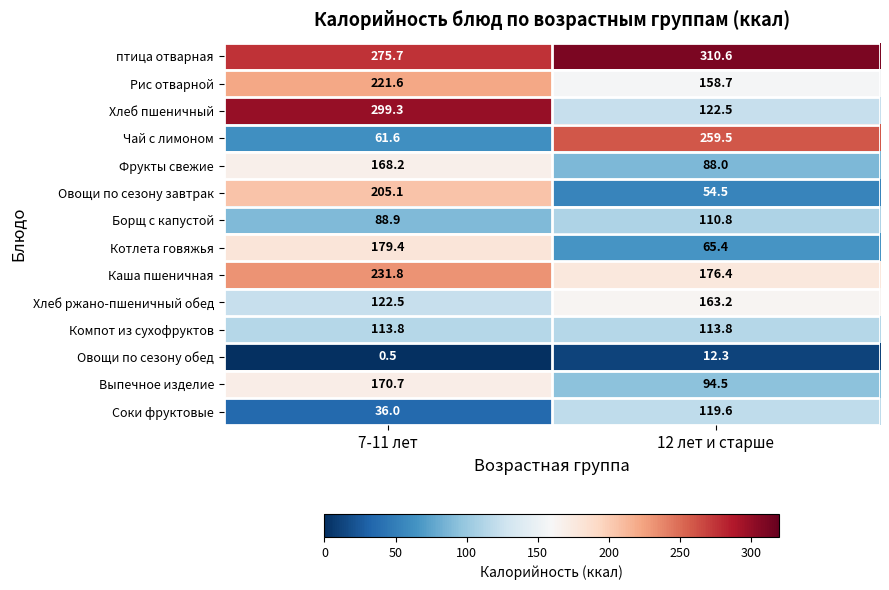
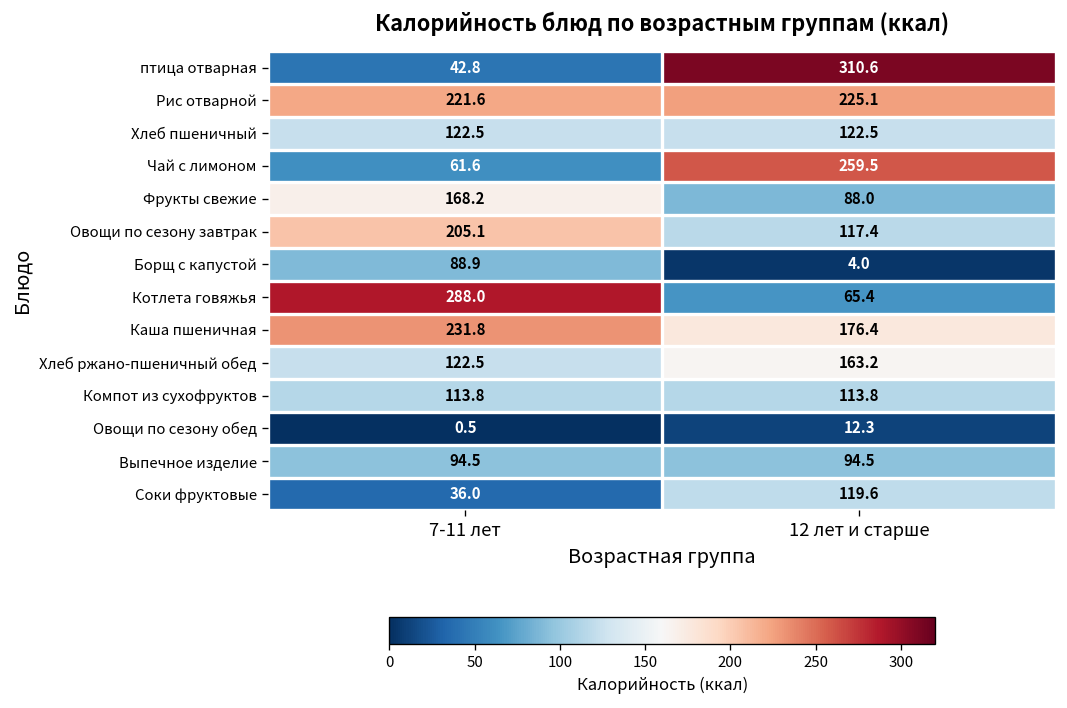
птица отварная, 7-11 лет: 275.7 -> 42.8
Рис отварной, 12 лет и старше: 158.7 -> 225.1
Хлеб пшеничный, 7-11 лет: 299.3 -> 122.5
Овощи по сезону завтрак, 12 лет и старше: 54.5 -> 117.4
Борщ с капустой, 12 лет и старше: 110.8 -> 4.0
Котлета говяжья, 7-11 лет: 179.4 -> 288.0
Выпечное изделие, 7-11 лет: 170.7 -> 94.5
